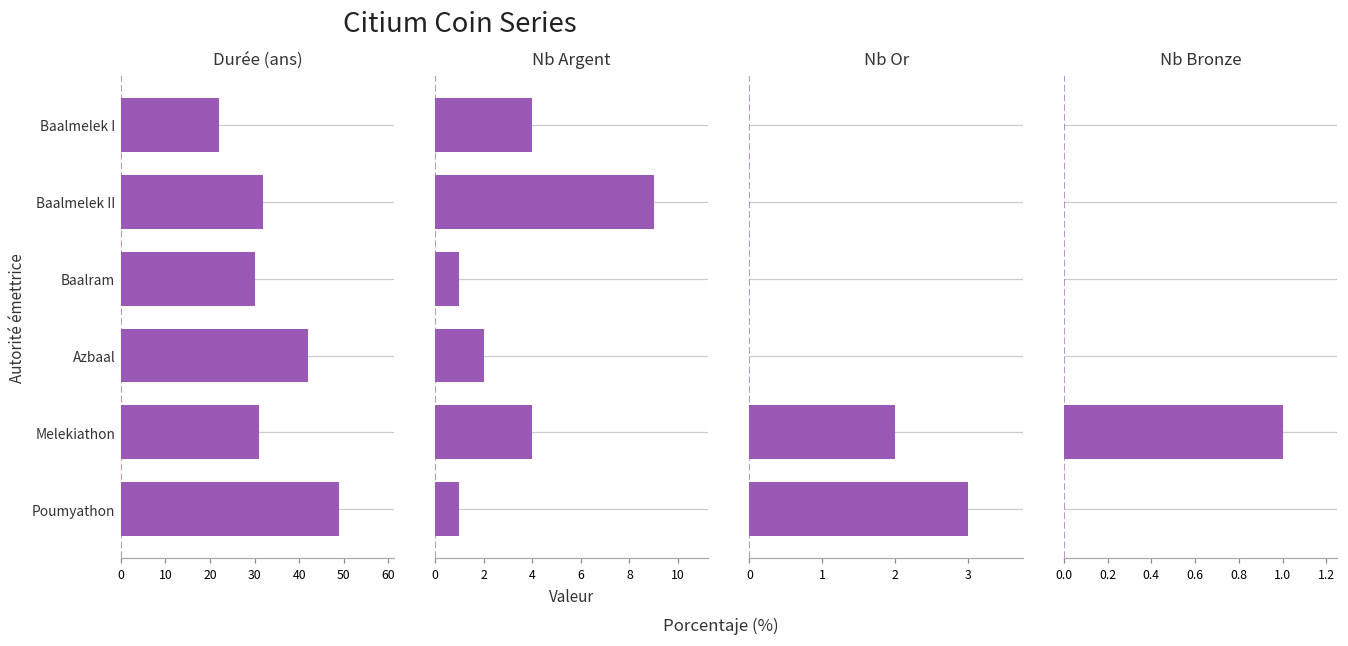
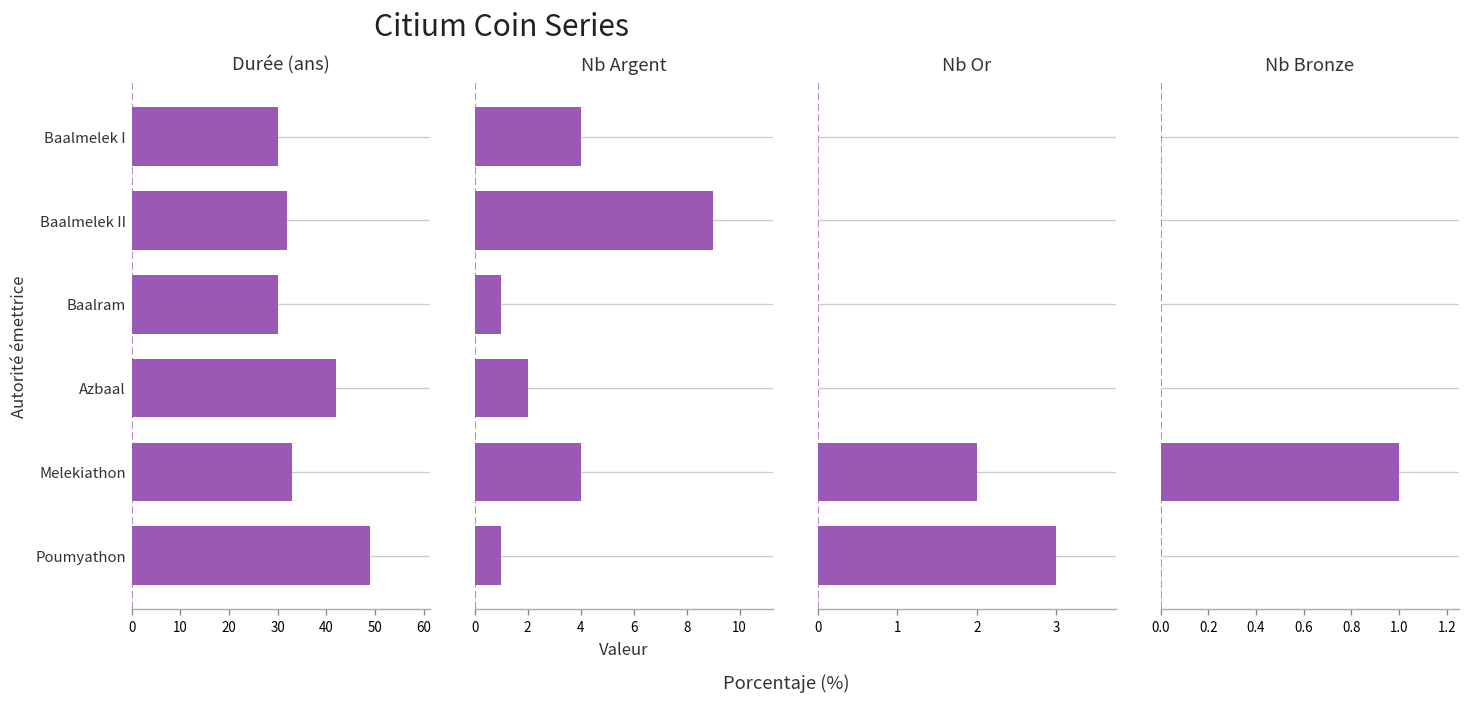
Durée (ans), Baalmelek I: 22 -> 30
Durée (ans), Melekiathon: 31 -> 33
